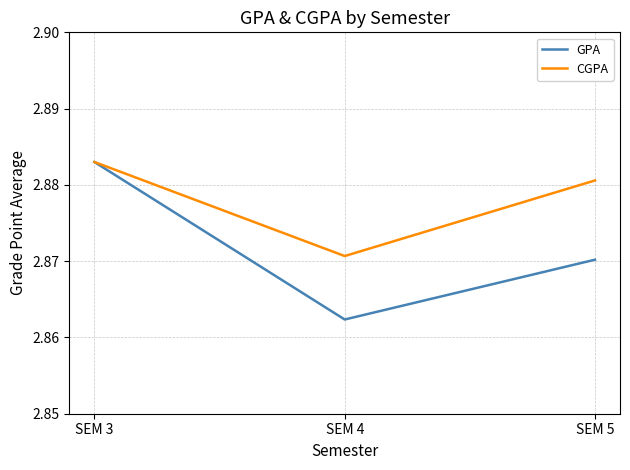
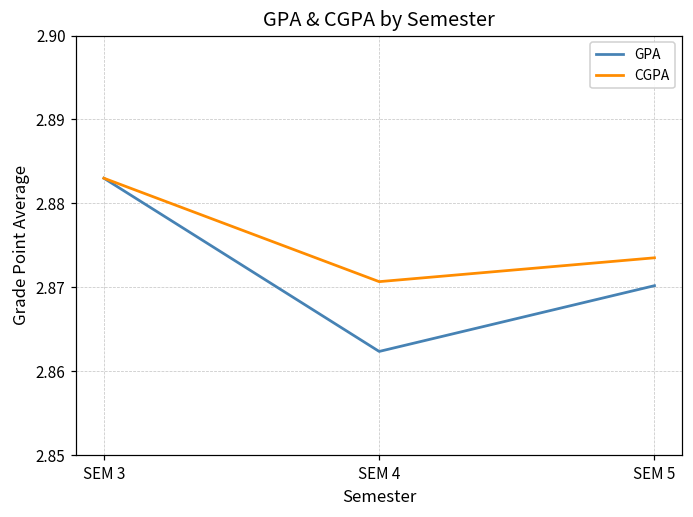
CGPA, SEM 5: 2.881 -> 2.874
